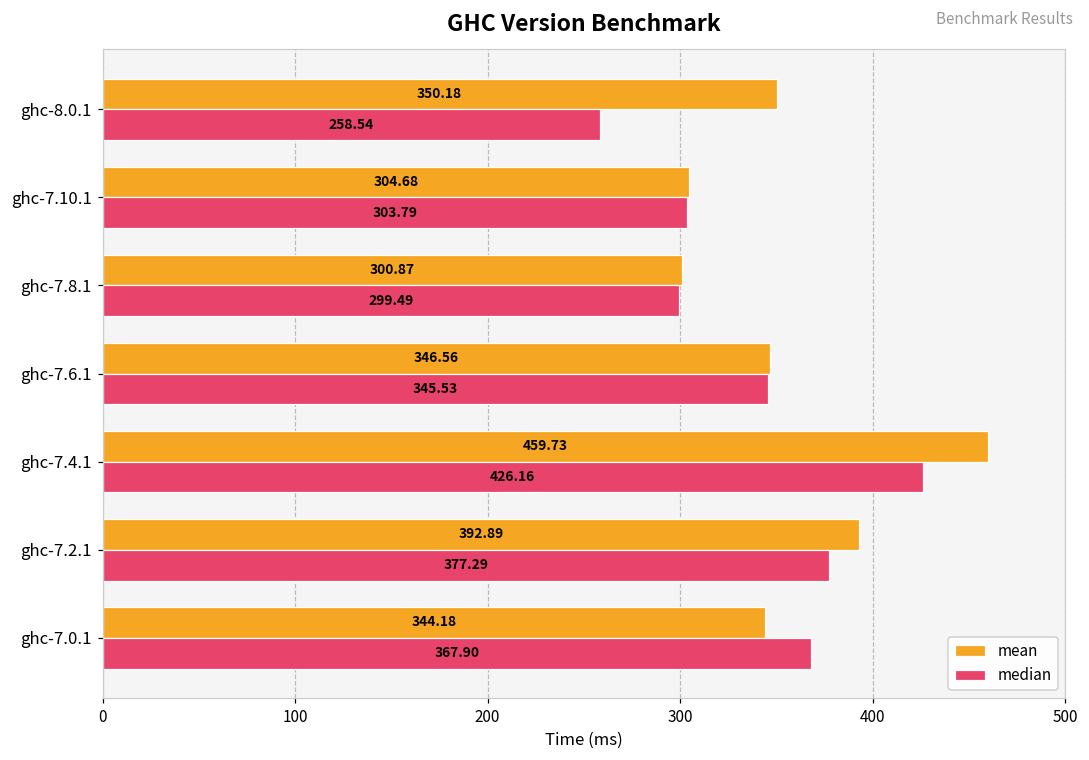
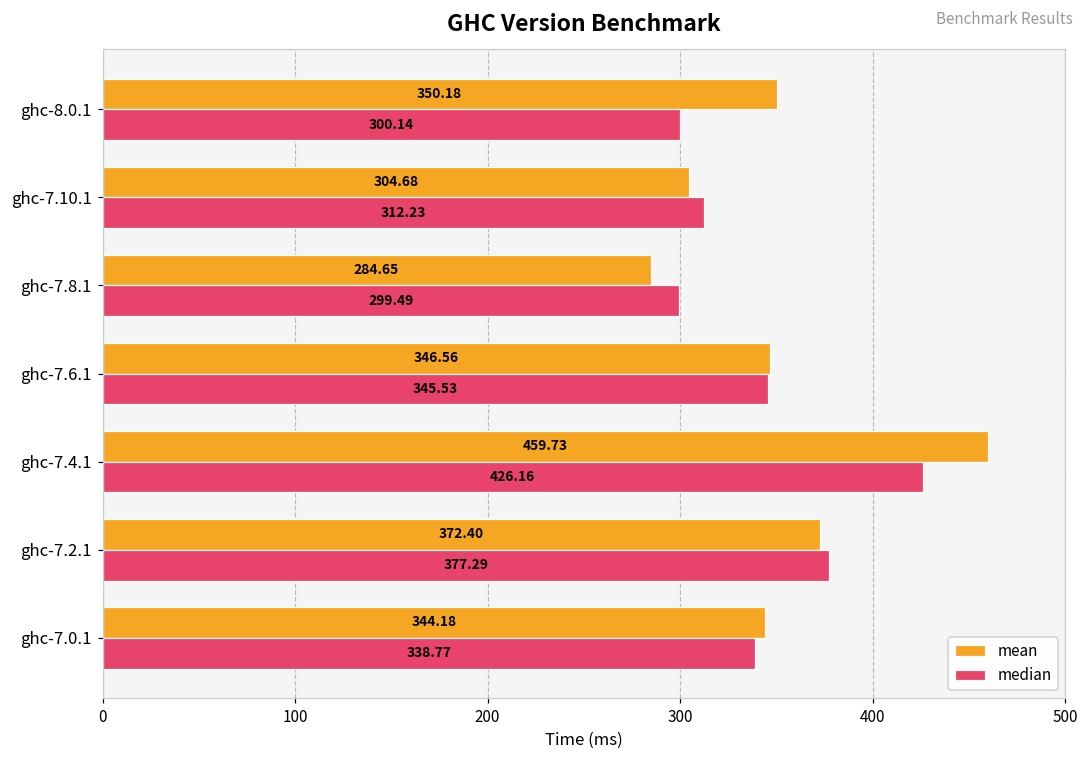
median, ghc-8.0.1: 258.54 -> 300.14
median, ghc-7.10.1: 303.79 -> 312.23
mean, ghc-7.8.1: 300.87 -> 284.65
mean, ghc-7.2.1: 392.89 -> 372.40
median, ghc-7.0.1: 367.90 -> 338.77
